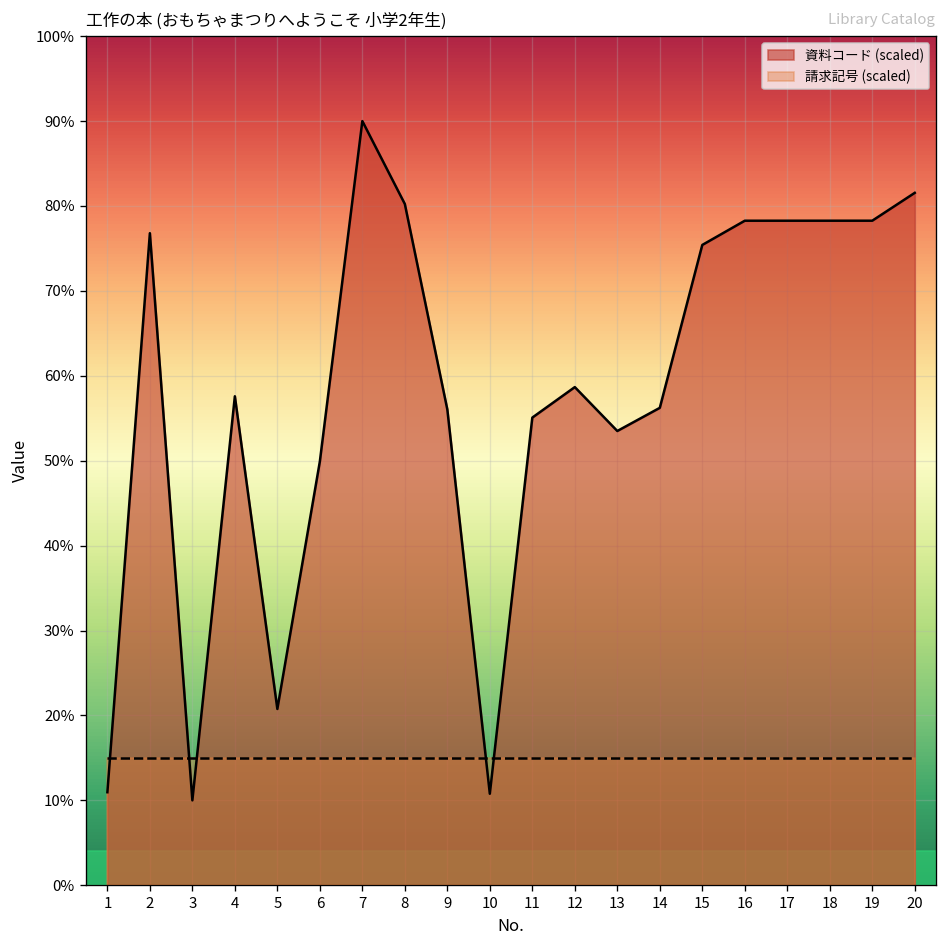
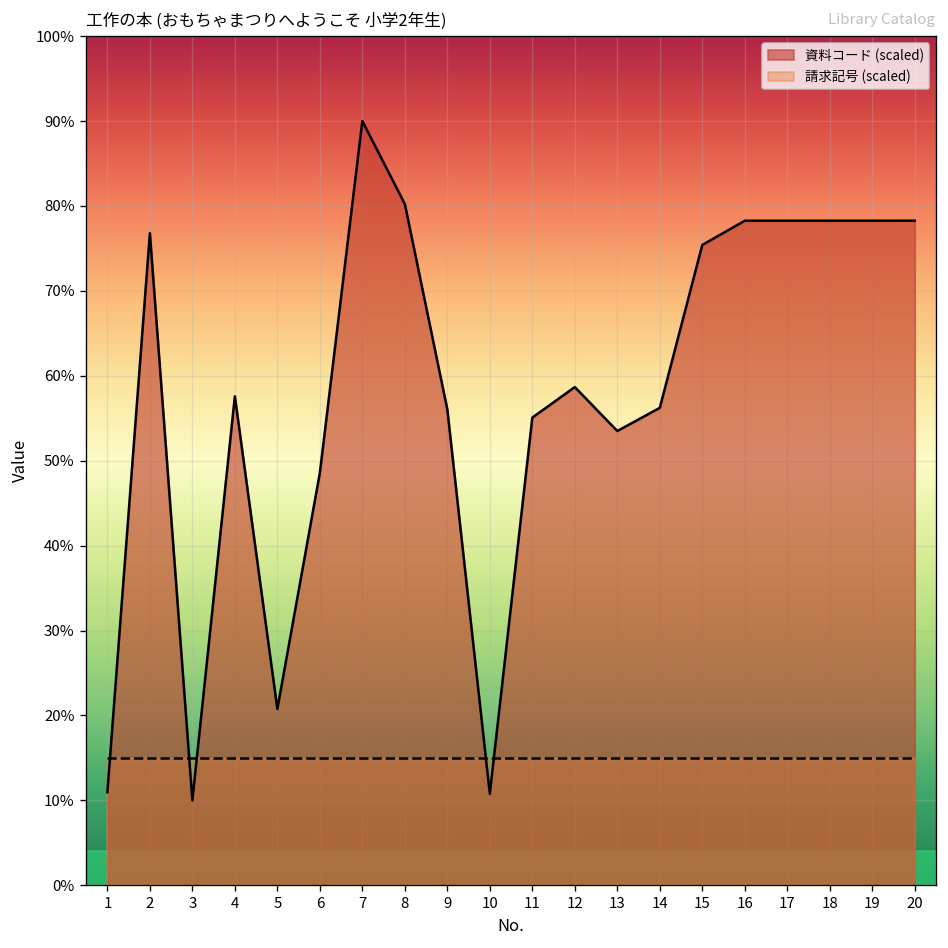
資料コード (scaled), 6: 50% -> 49%
資料コード (scaled), 20: 82% -> 78%
